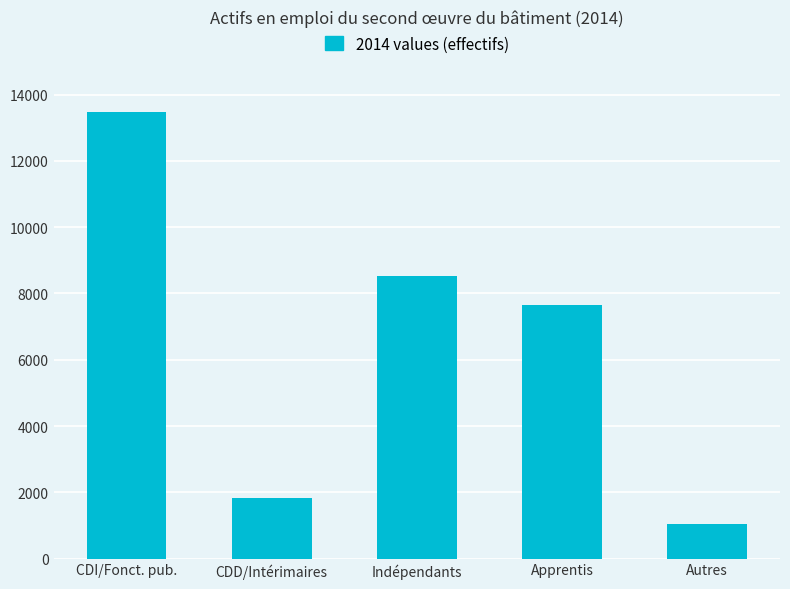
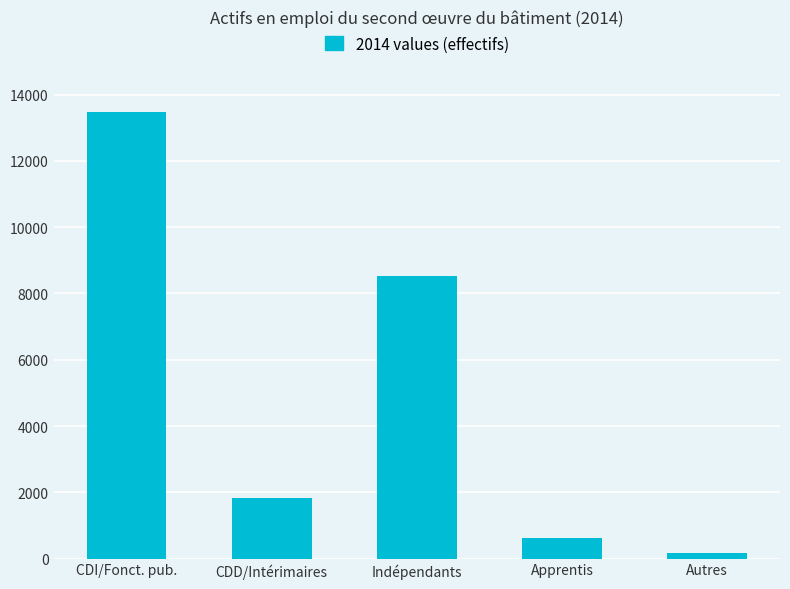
Apprentis: 7700 -> 600
Autres: 1100 -> 200
